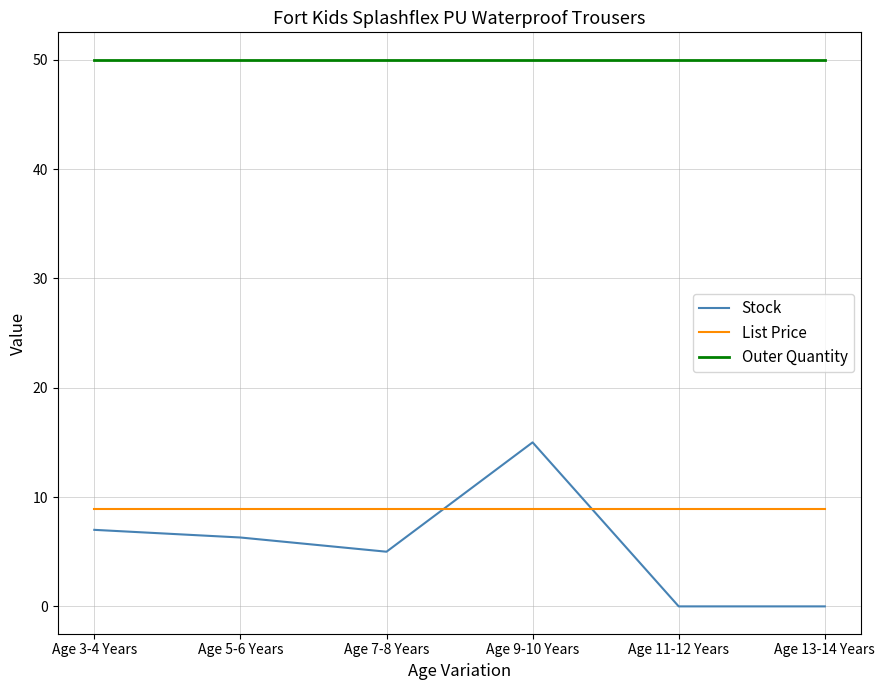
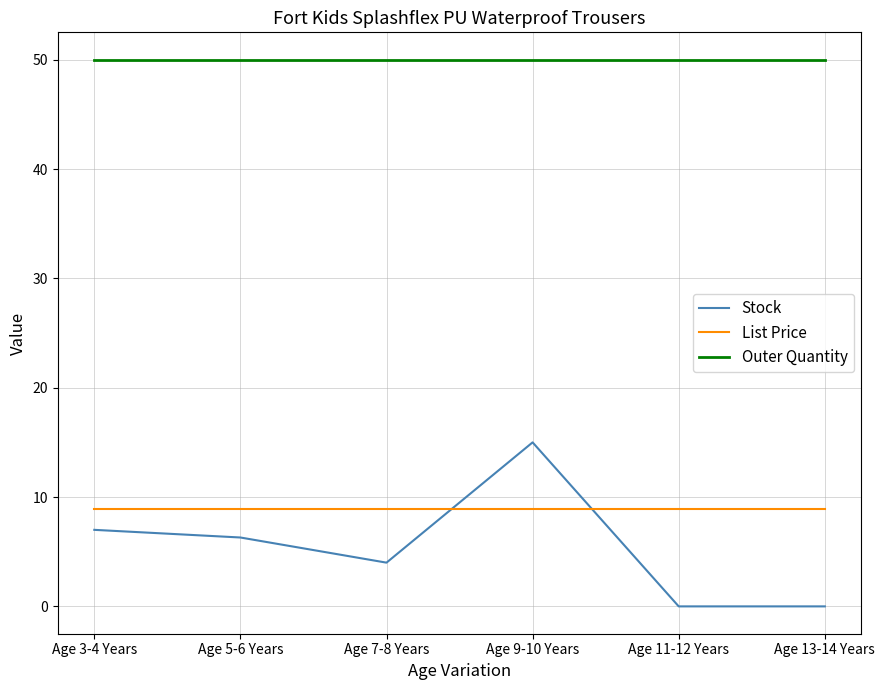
Stock, Age 7-8 Years: 5 -> 4
